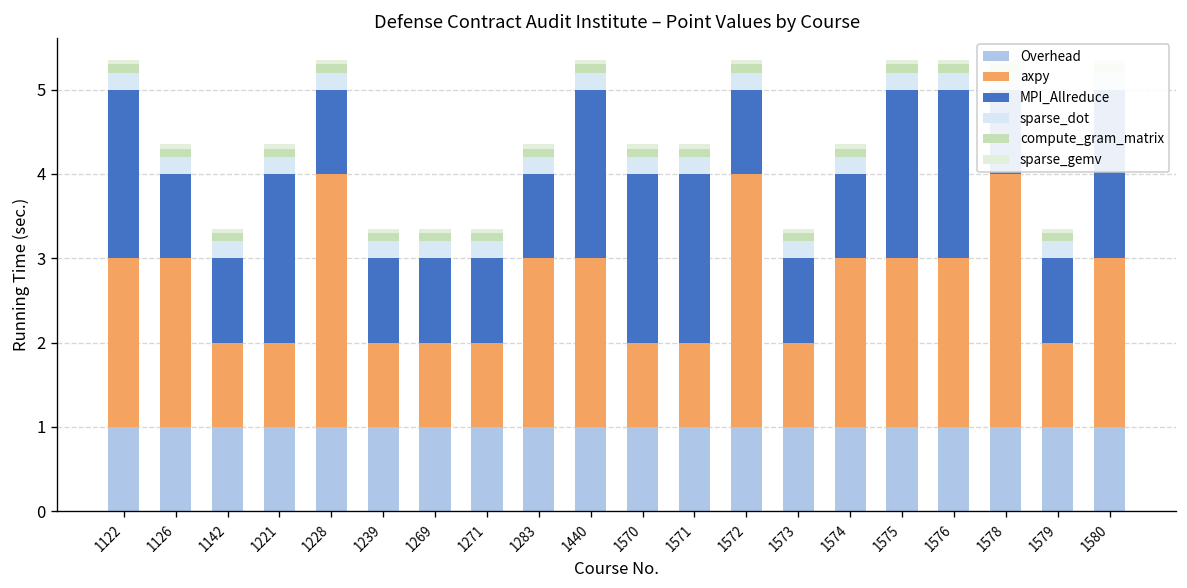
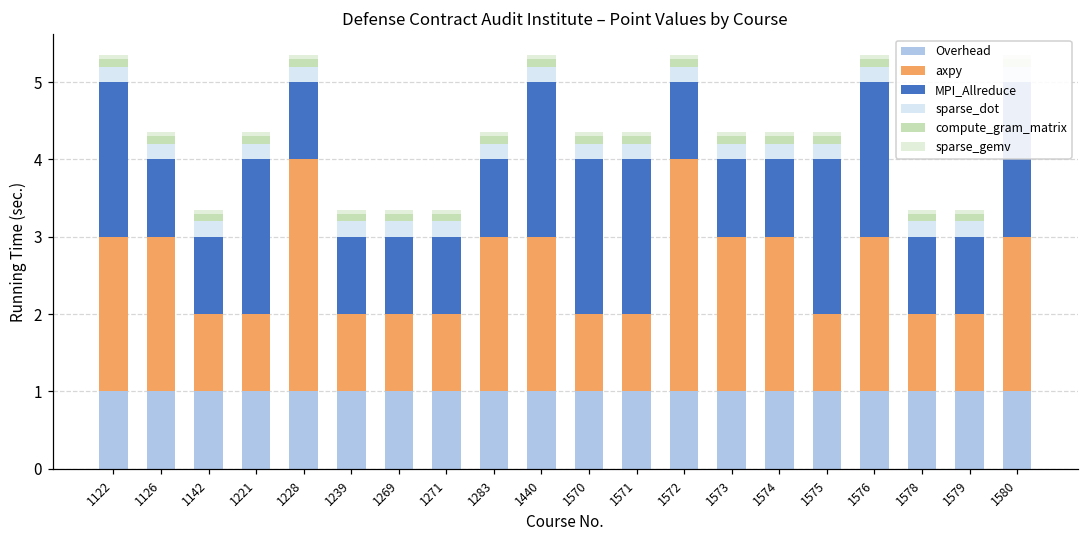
axpy, 1573: 1 -> 2
axpy, 1575: 2 -> 1
axpy, 1578: 3 -> 1
